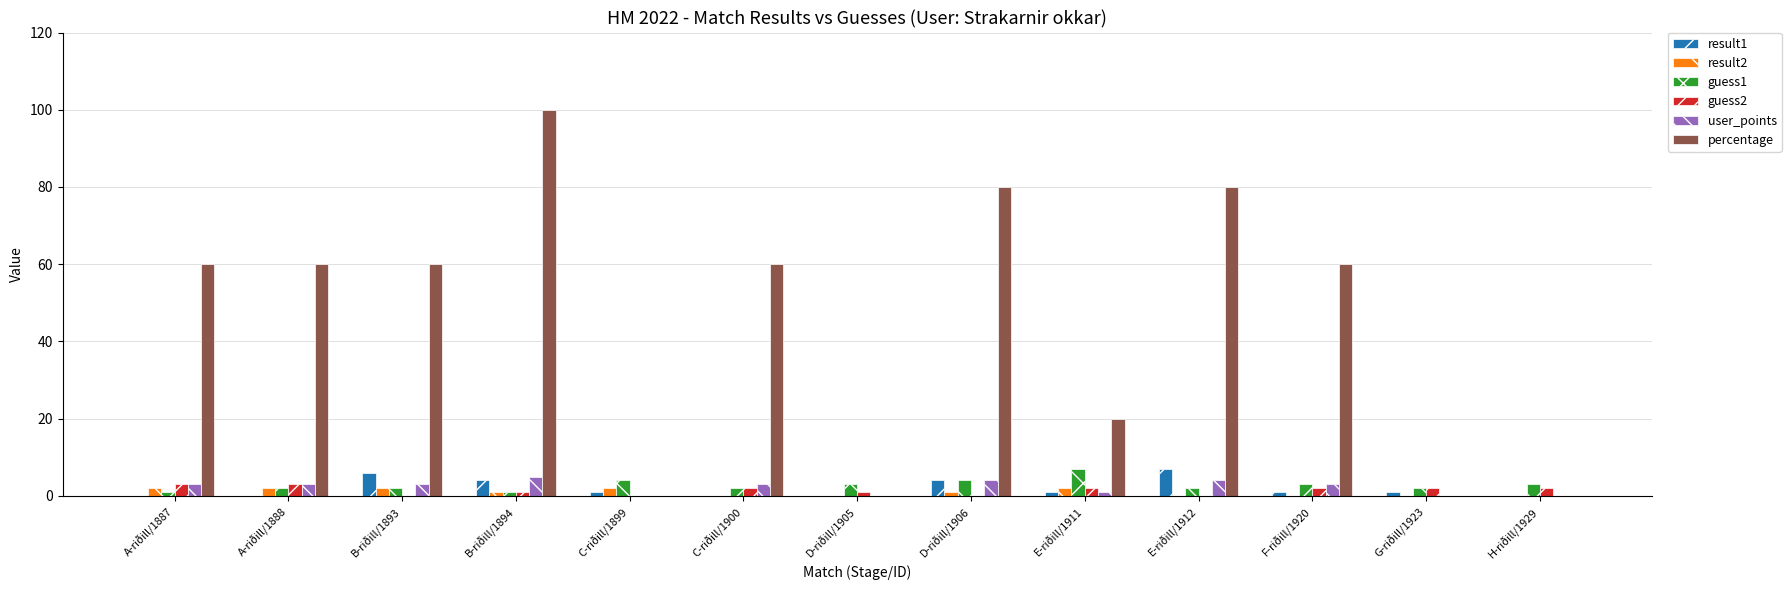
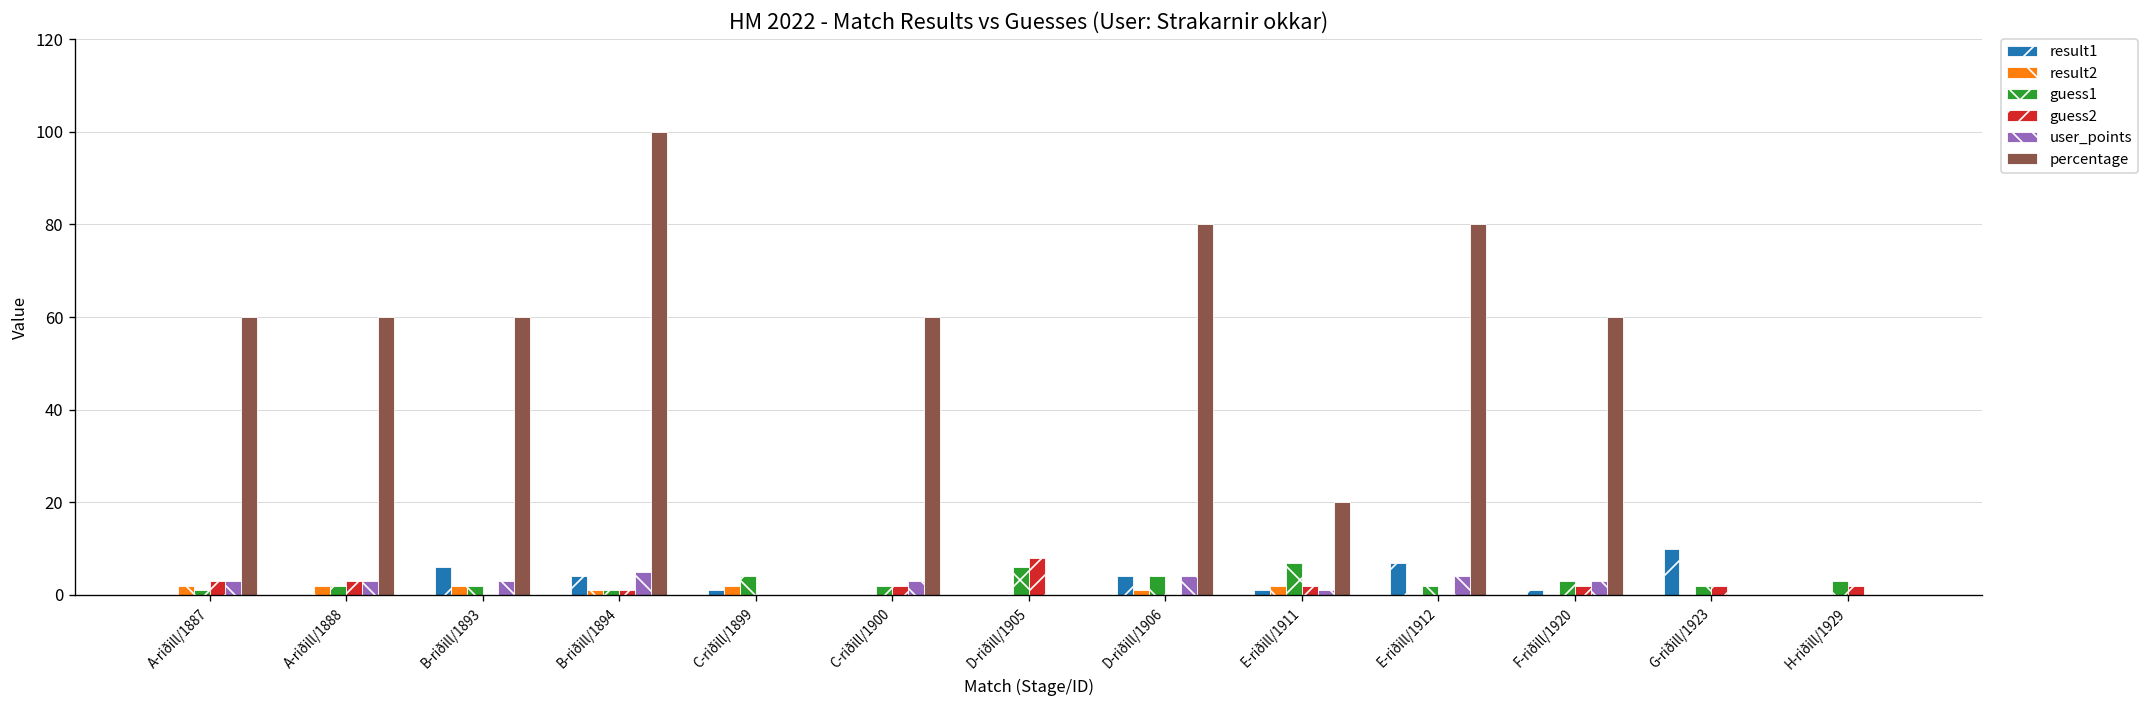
guess1, D-riðill/1905: 3 -> 6
guess2, D-riðill/1905: 1 -> 8
result1, G-riðill/1923: 1 -> 10
